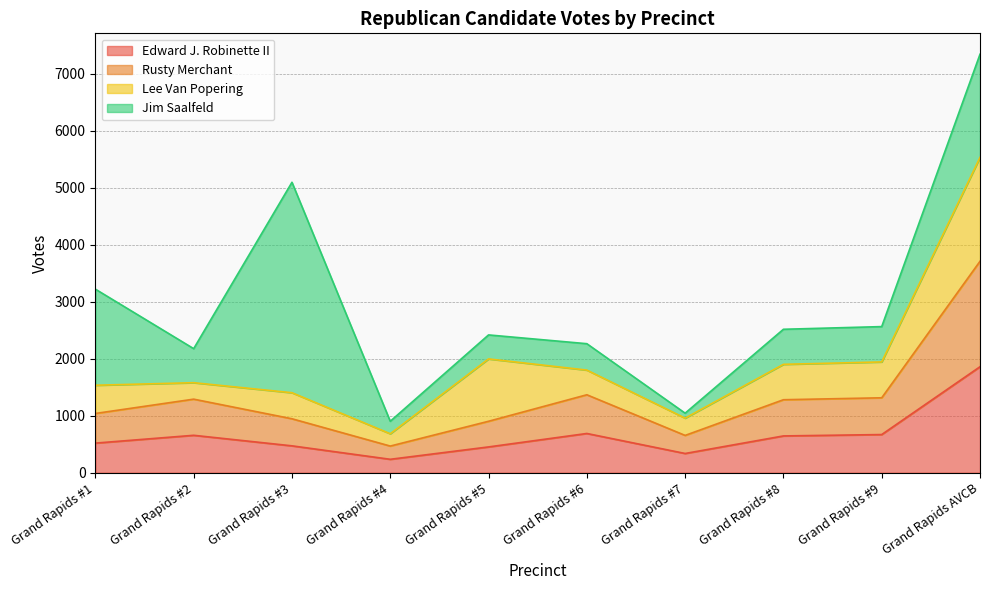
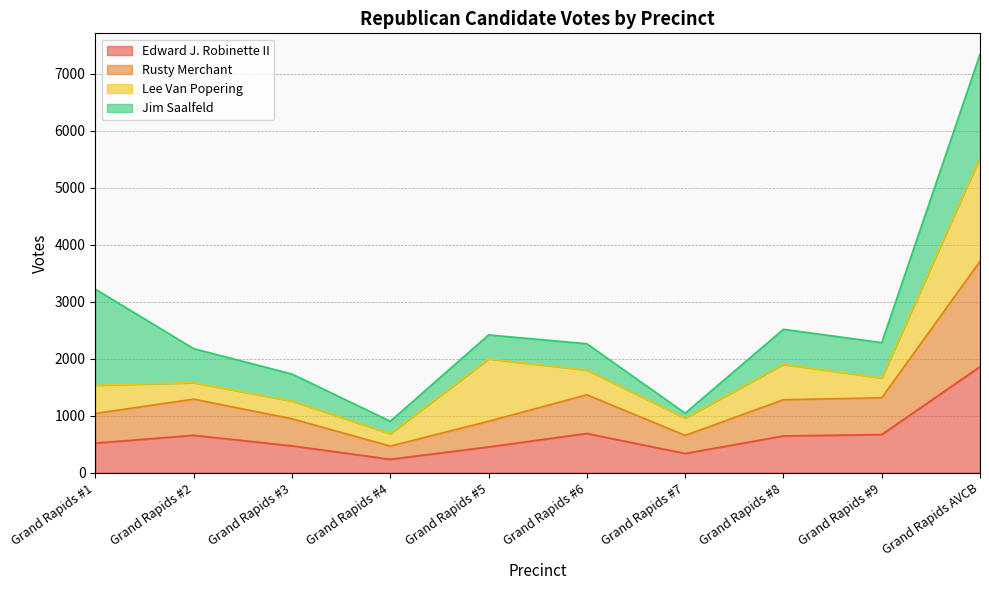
Lee Van Popering, Grand Rapids #3: 500 -> 300
Jim Saalfeld, Grand Rapids #3: 3700 -> 500
Lee Van Popering, Grand Rapids #9: 600 -> 300
